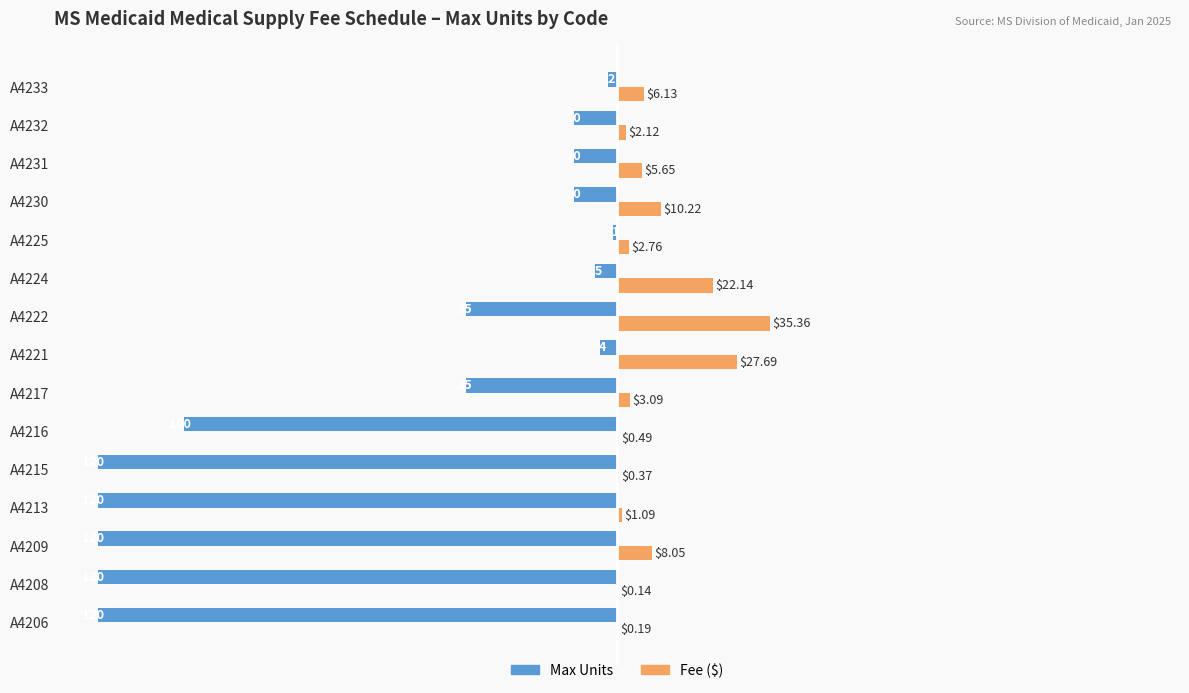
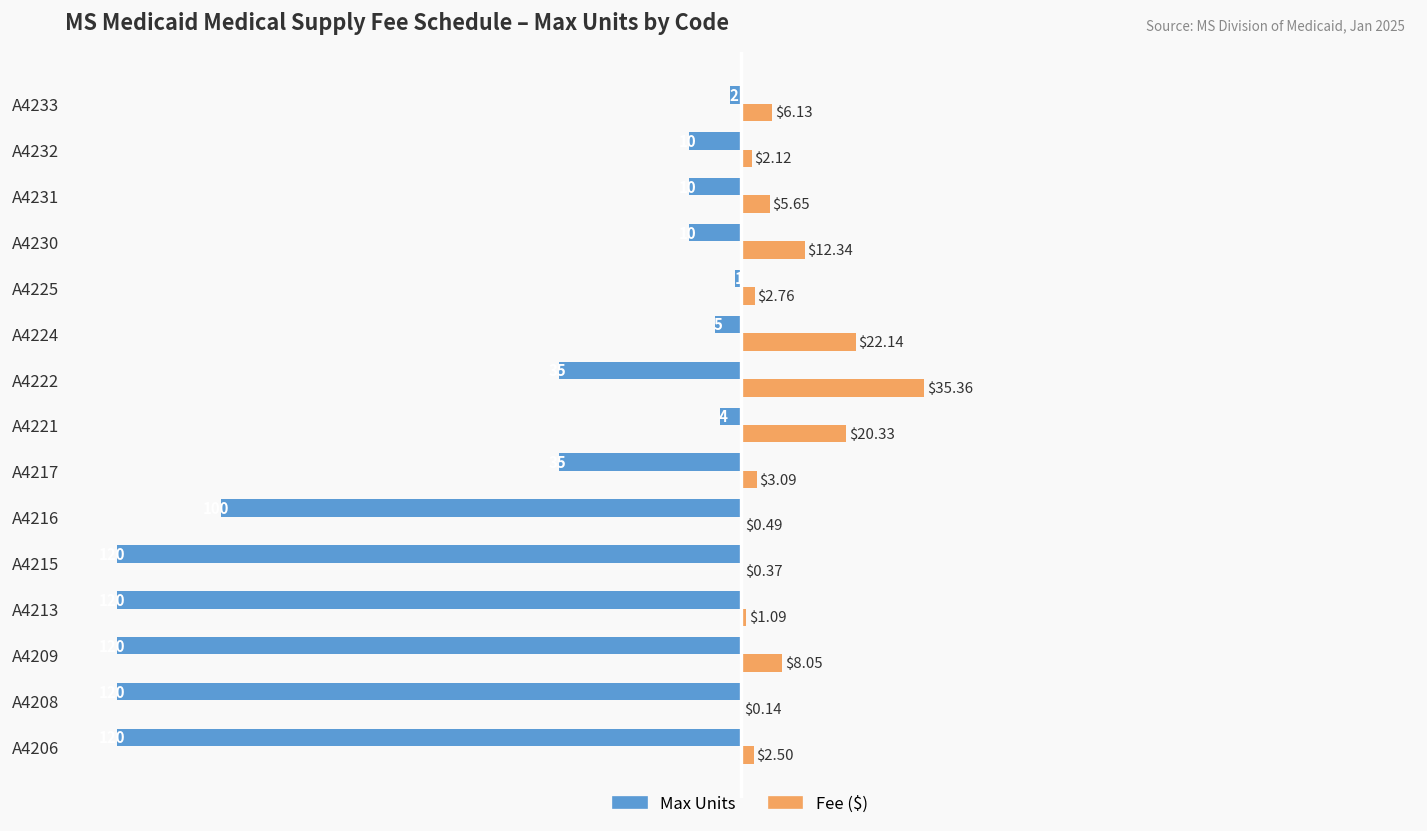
Fee ($), A4230: $10.22 -> $12.34
Fee ($), A4221: $27.69 -> $20.33
Fee ($), A4206: $0.19 -> $2.50
